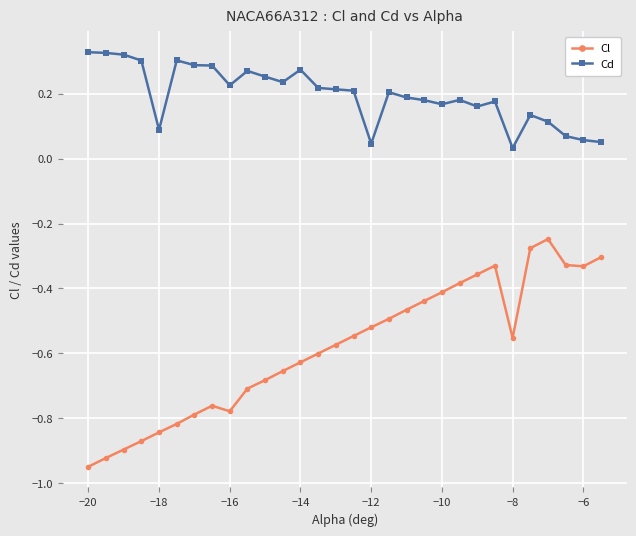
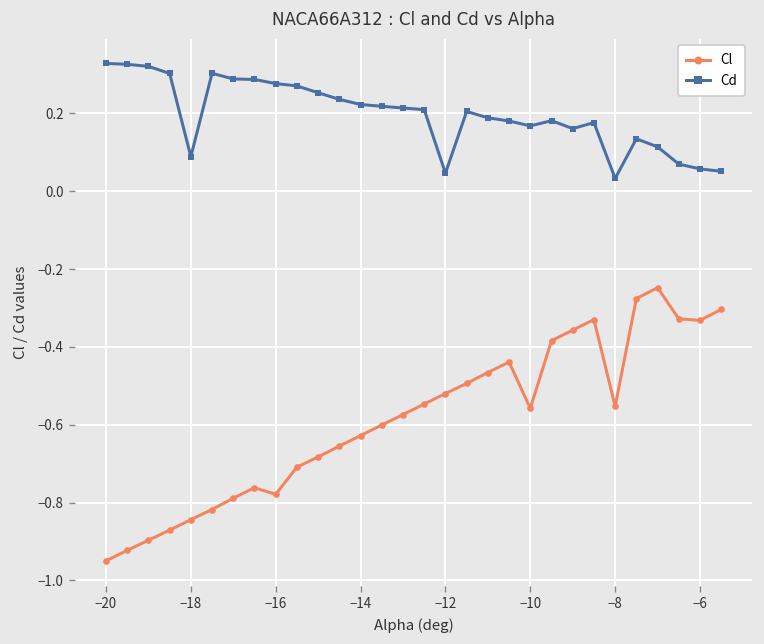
Cd, −16: 0.23 -> 0.28
Cd, −14: 0.27 -> 0.22
Cl, −10: -0.41 -> -0.56
